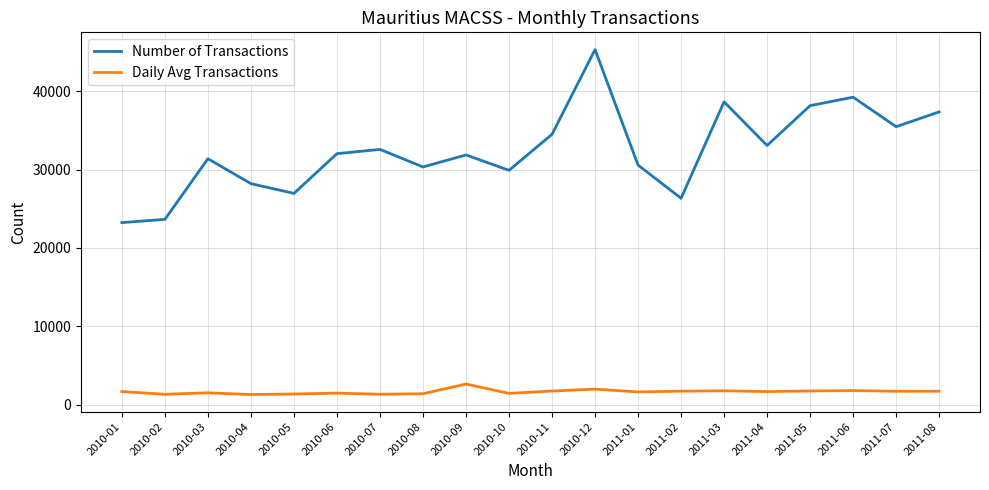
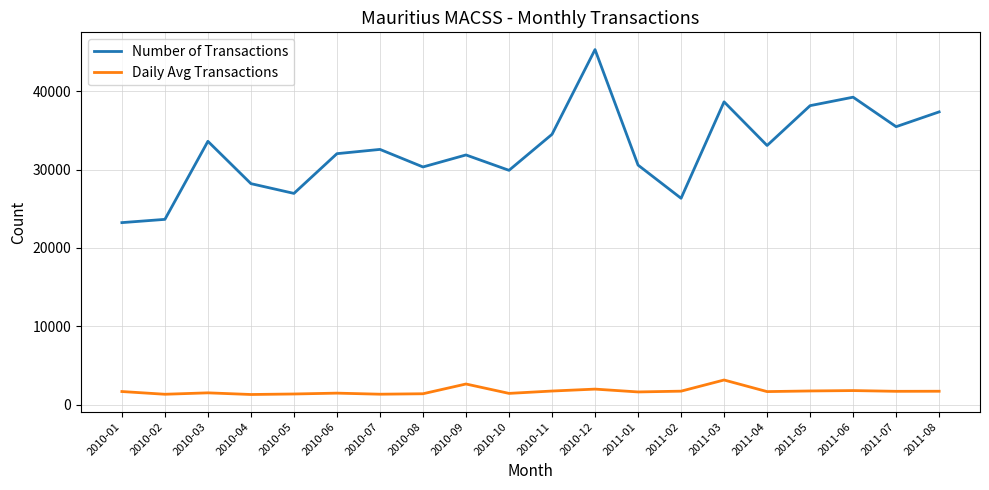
Number of Transactions, 2010-03: 31000 -> 34000
Daily Avg Transactions, 2011-03: 2000 -> 3000
